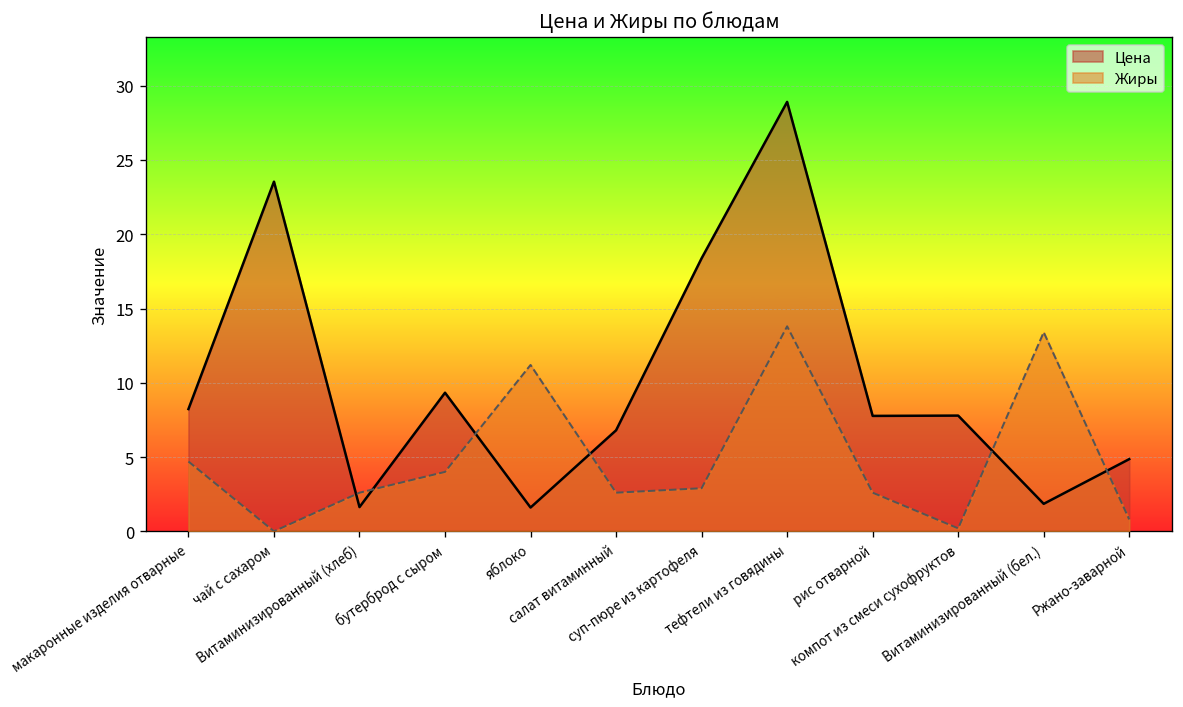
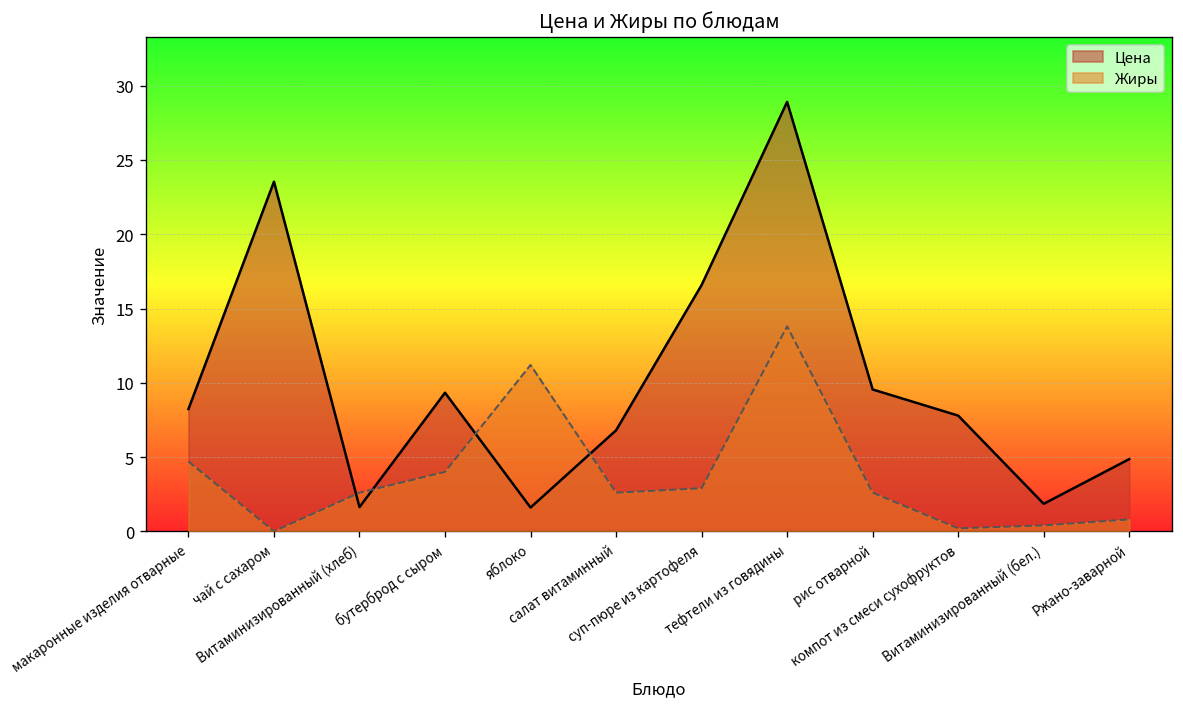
Цена, суп-пюре из картофеля: 18.4 -> 16.6
Цена, рис отварной: 7.8 -> 9.6
Жиры, Витаминизированный (бел.): 13.4 -> 0.4
